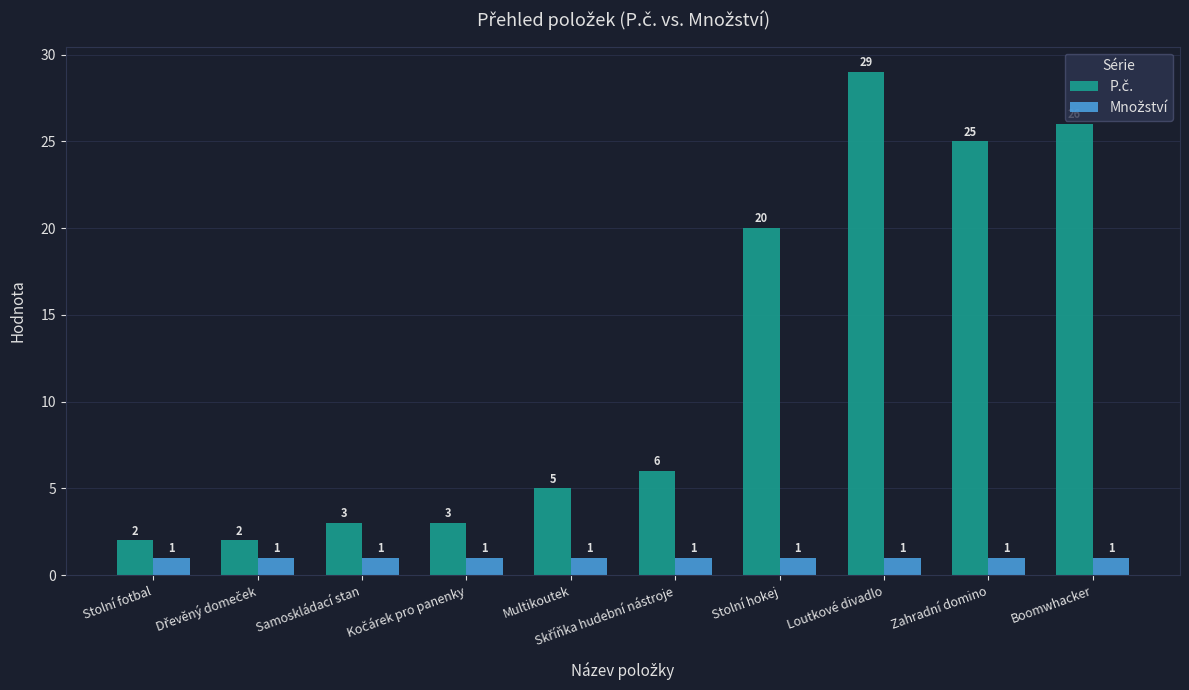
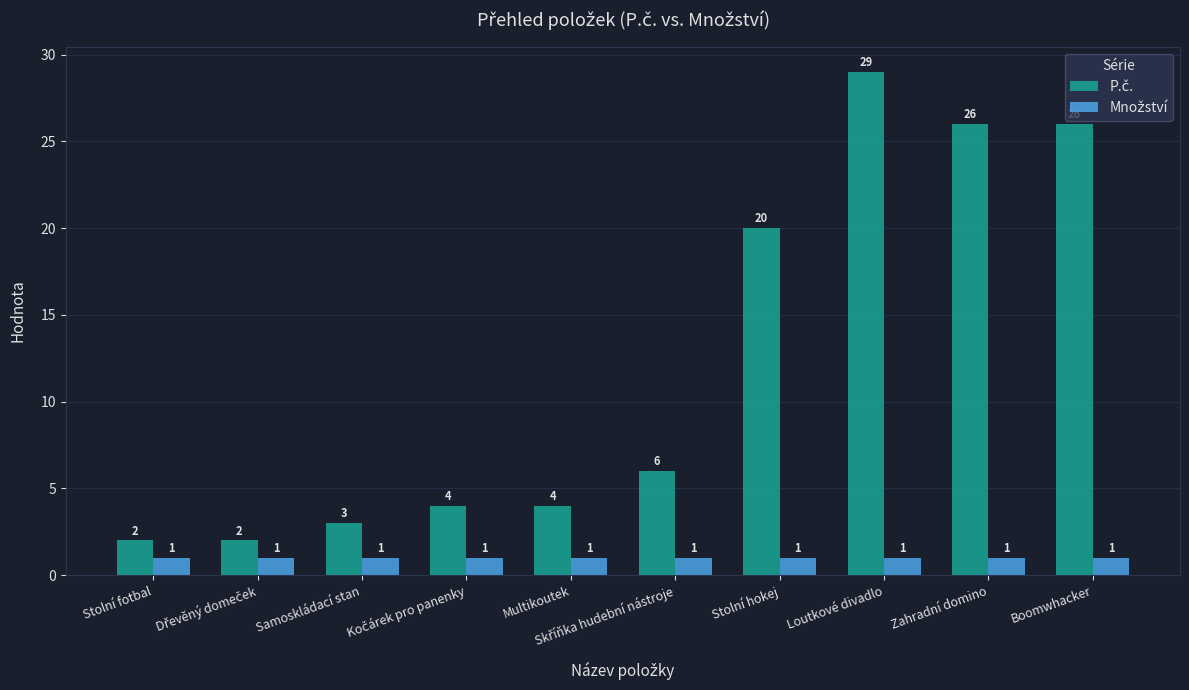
P.č., Kočárek pro panenky: 3 -> 4
P.č., Multikoutek: 5 -> 4
P.č., Zahradní domino: 25 -> 26
